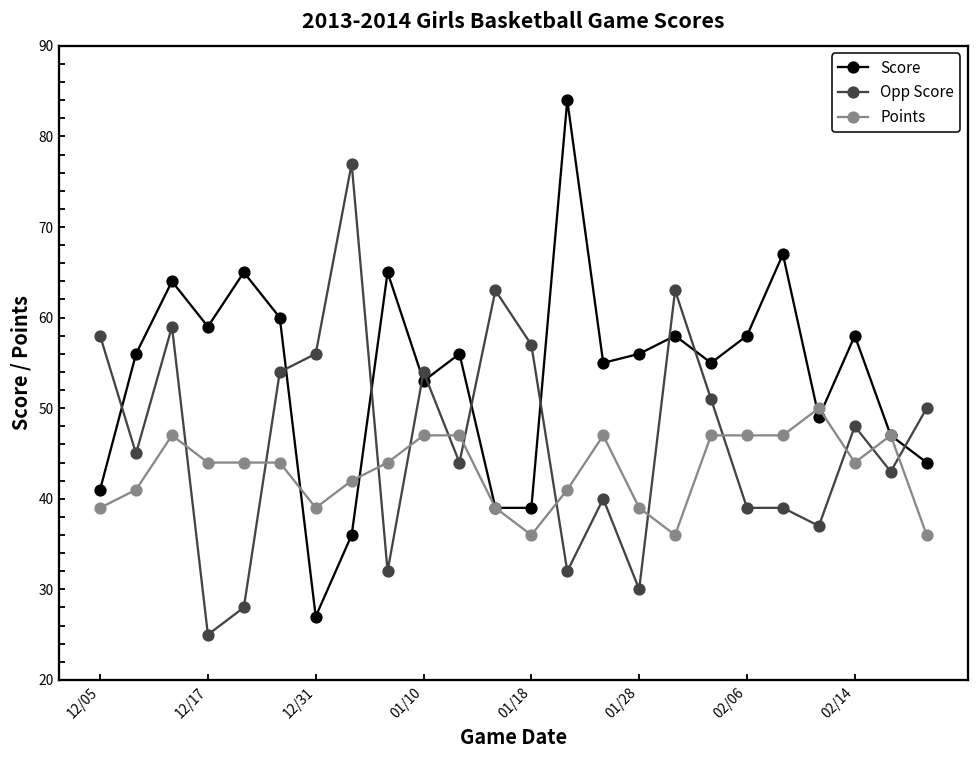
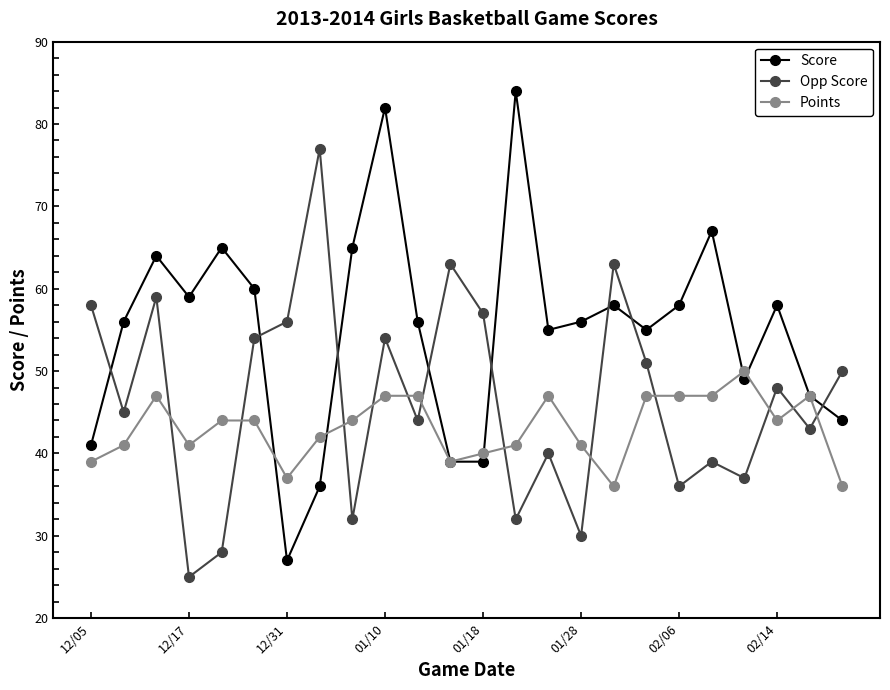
Points, 12/17: 44 -> 41
Points, 12/31: 39 -> 37
Score, 01/10: 53 -> 82
Points, 01/18: 36 -> 40
Points, 01/28: 39 -> 41
Opp Score, 02/06: 39 -> 36
